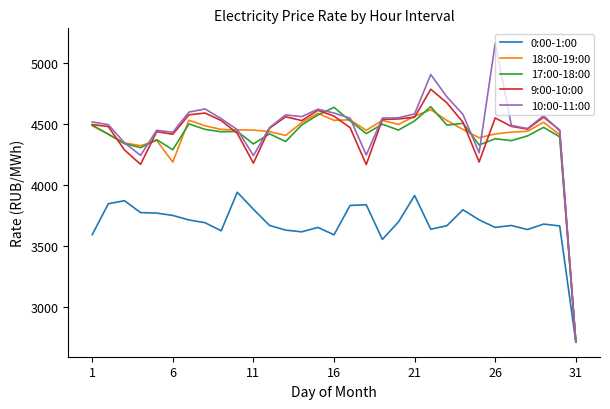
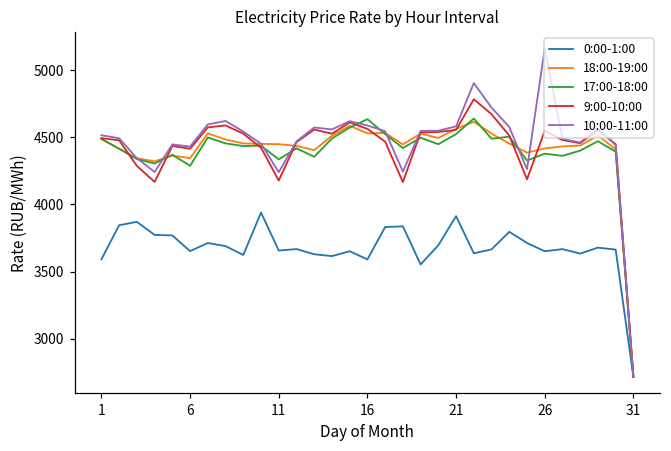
0:00-1:00, 6: 3750 -> 3650
18:00-19:00, 6: 4190 -> 4350
0:00-1:00, 11: 3800 -> 3660
